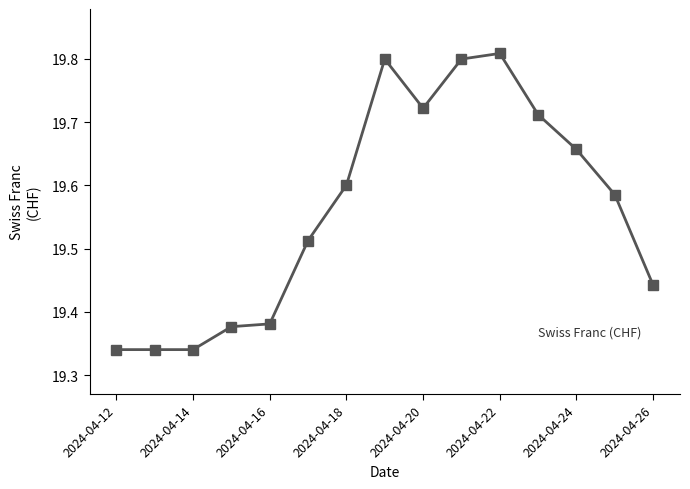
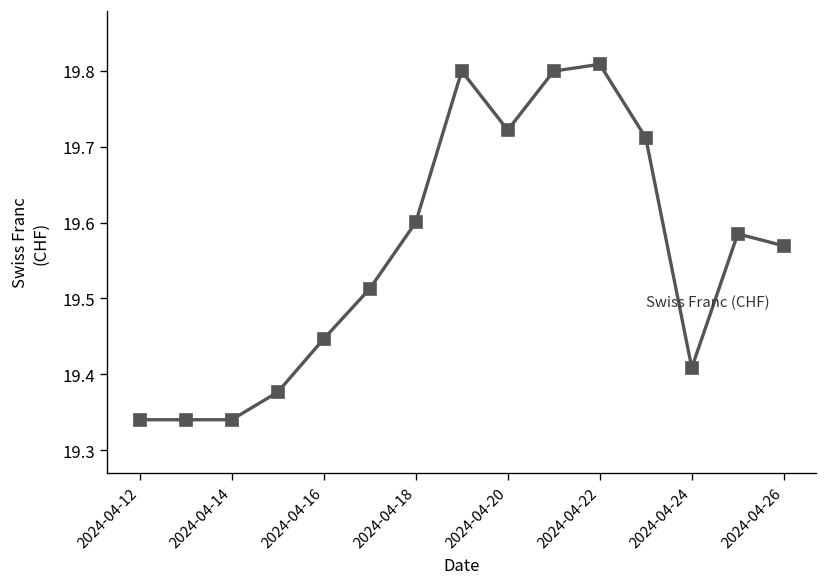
2024-04-16: 19.38 -> 19.45
2024-04-24: 19.66 -> 19.41
2024-04-26: 19.44 -> 19.57
